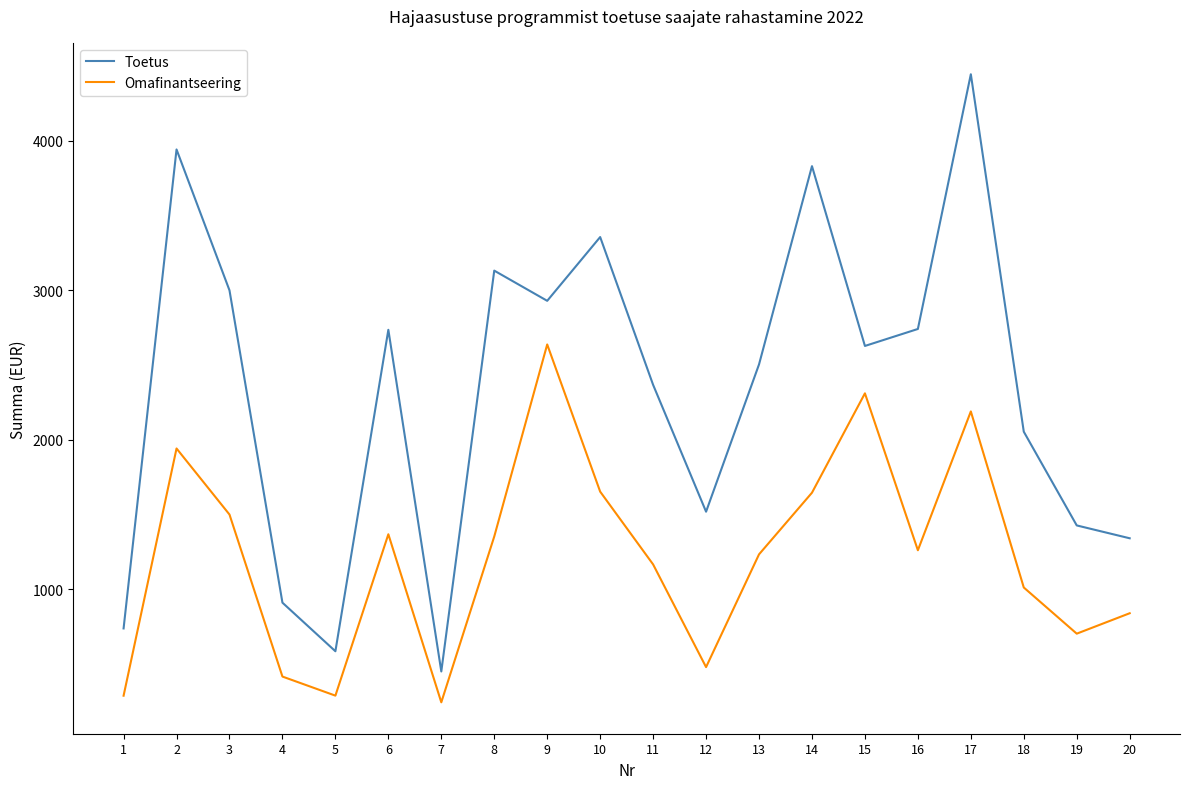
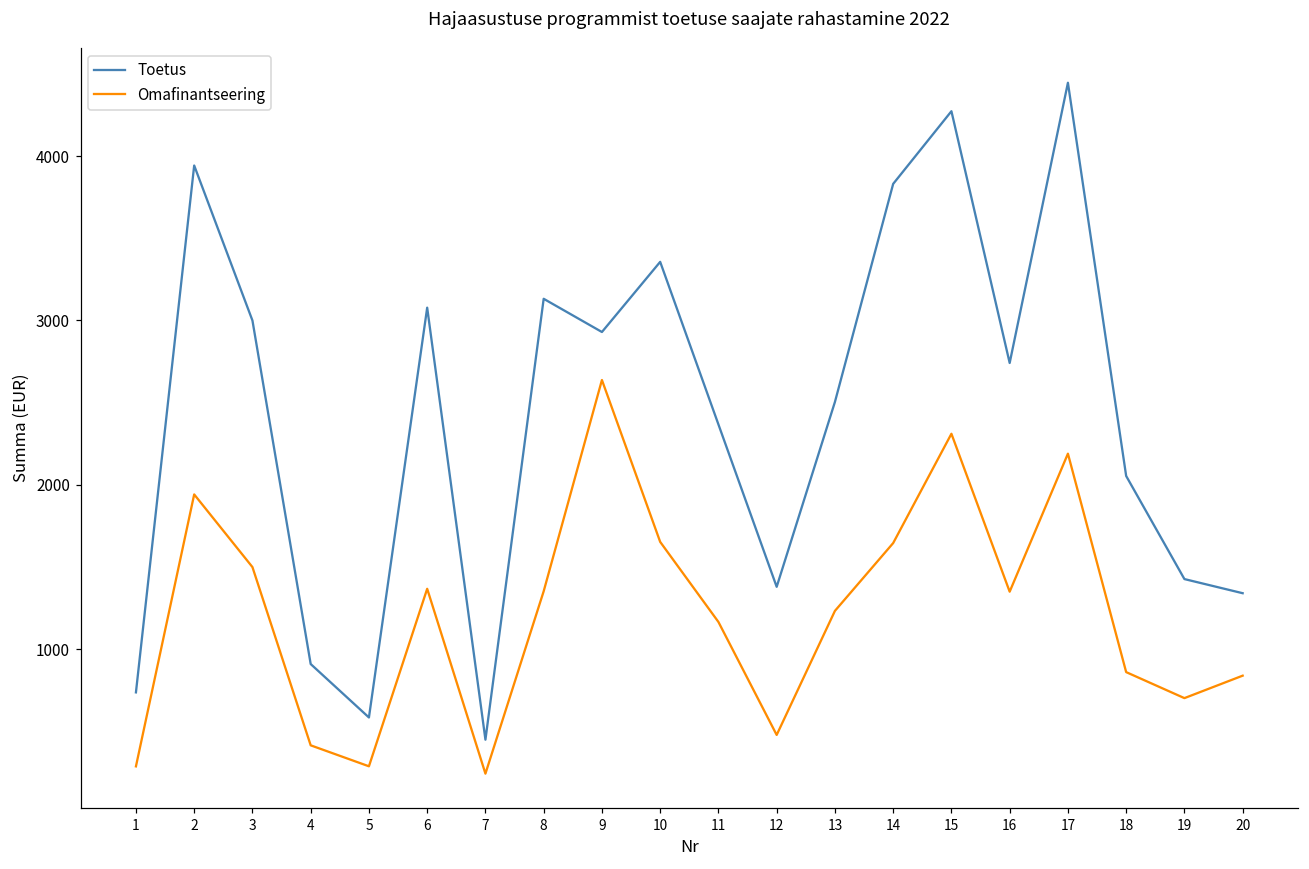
Toetus, 6: 2740 -> 3080
Toetus, 12: 1520 -> 1380
Toetus, 15: 2630 -> 4270
Omafinantseering, 16: 1260 -> 1350
Omafinantseering, 18: 1010 -> 860
